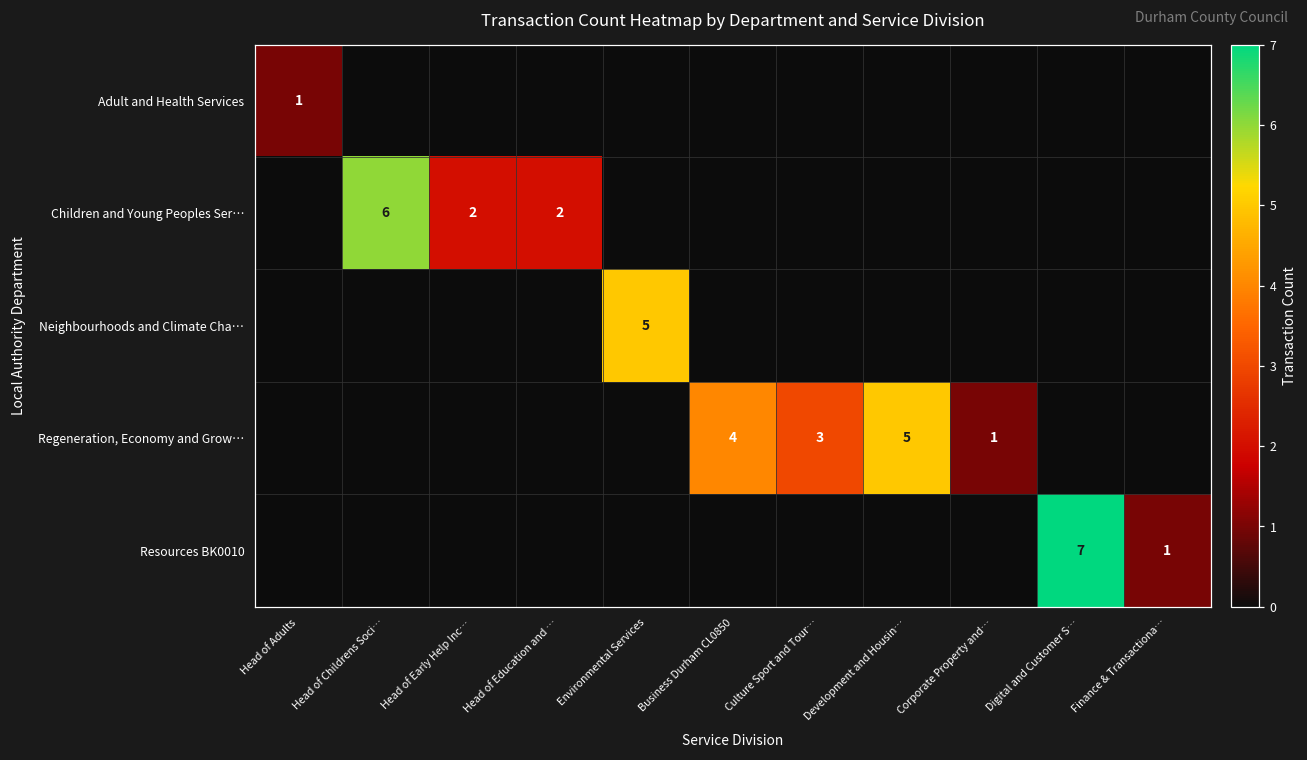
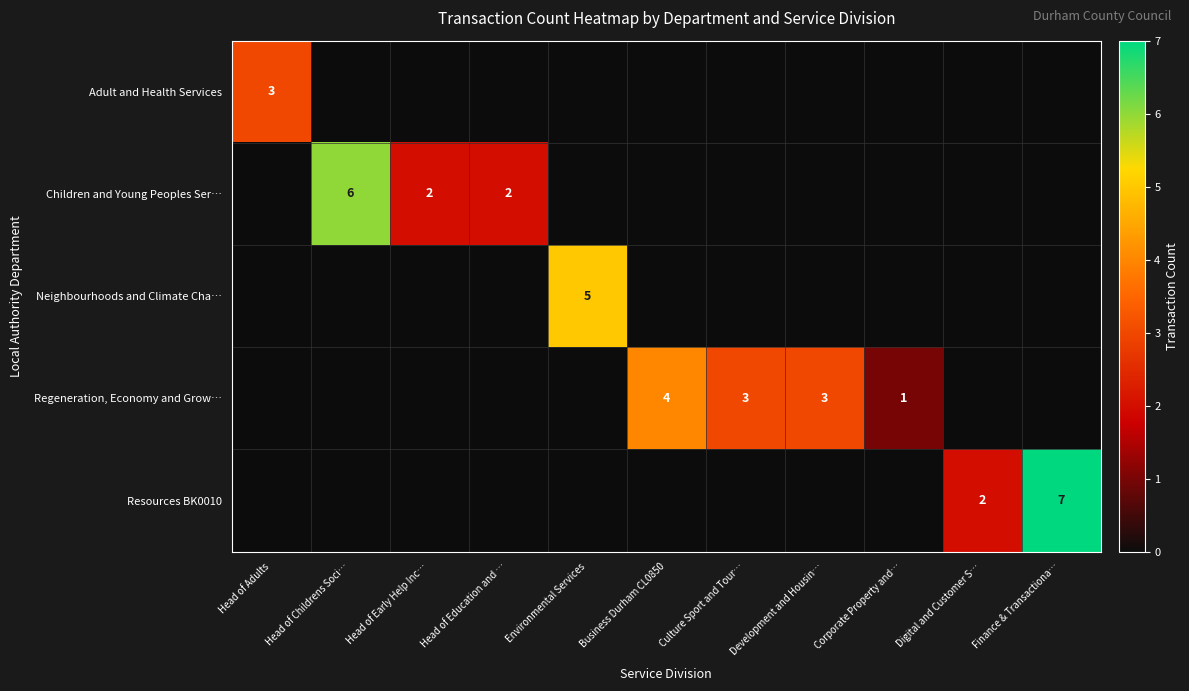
Adult and Health Services, Head of Adults: 1 -> 3
Regeneration, Economy and Grow…, Development and Housin…: 5 -> 3
Resources BK0010, Digital and Customer S…: 7 -> 2
Resources BK0010, Finance & Transactiona…: 1 -> 7
